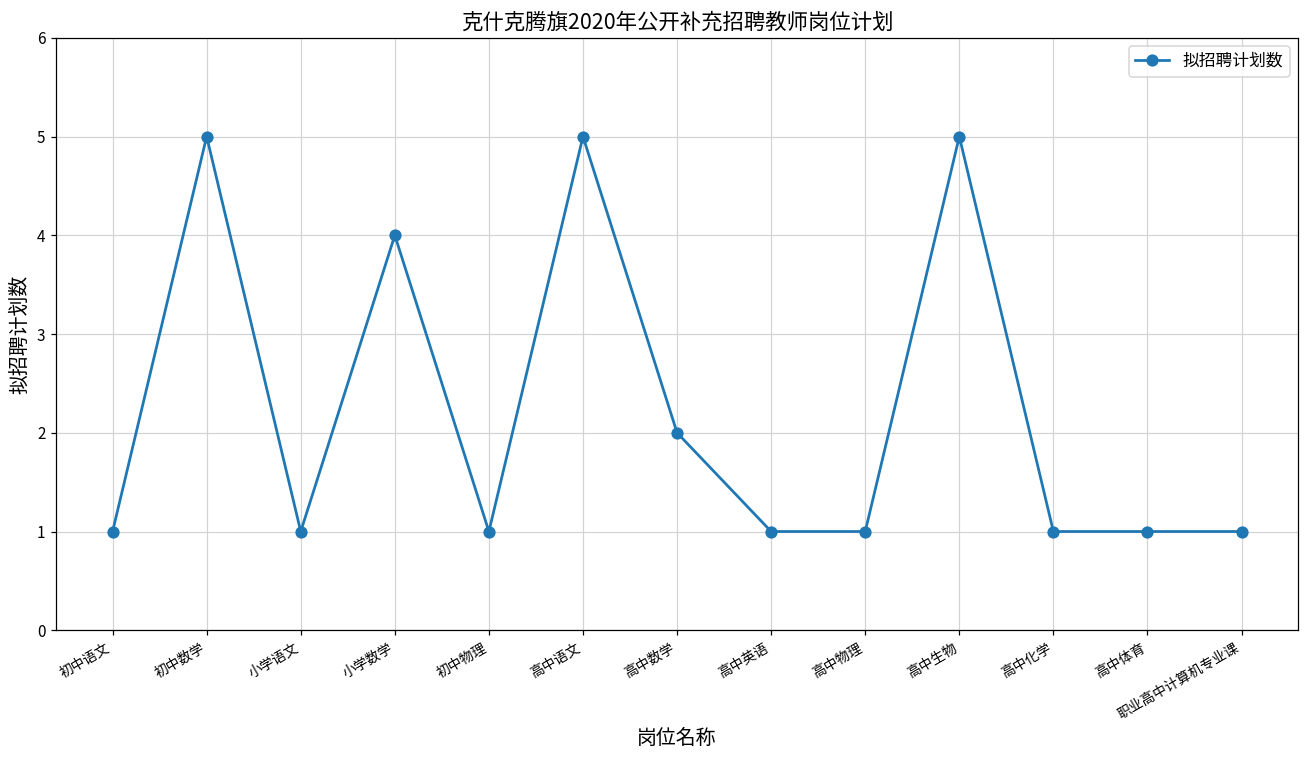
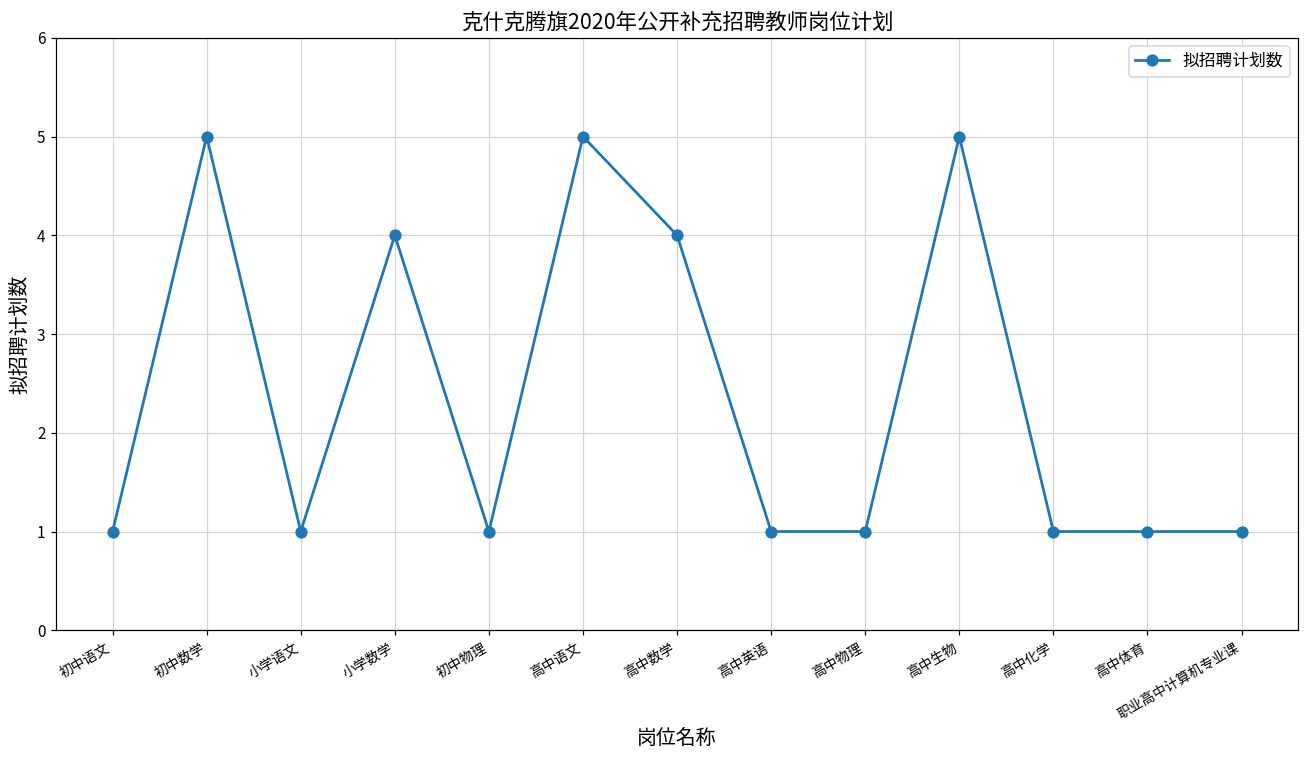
高中数学: 2 -> 4
